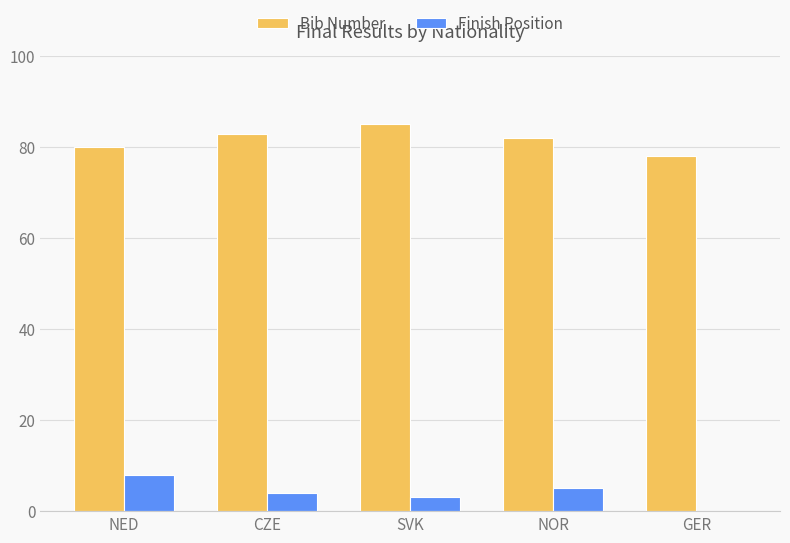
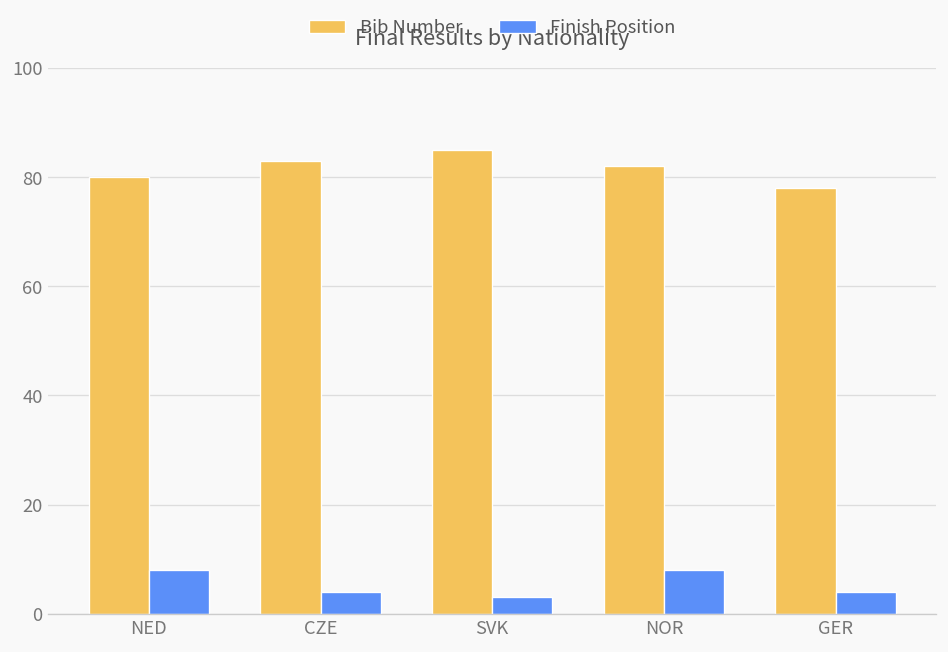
Finish Position, NOR: 5 -> 8
Finish Position, GER: 0 -> 4
